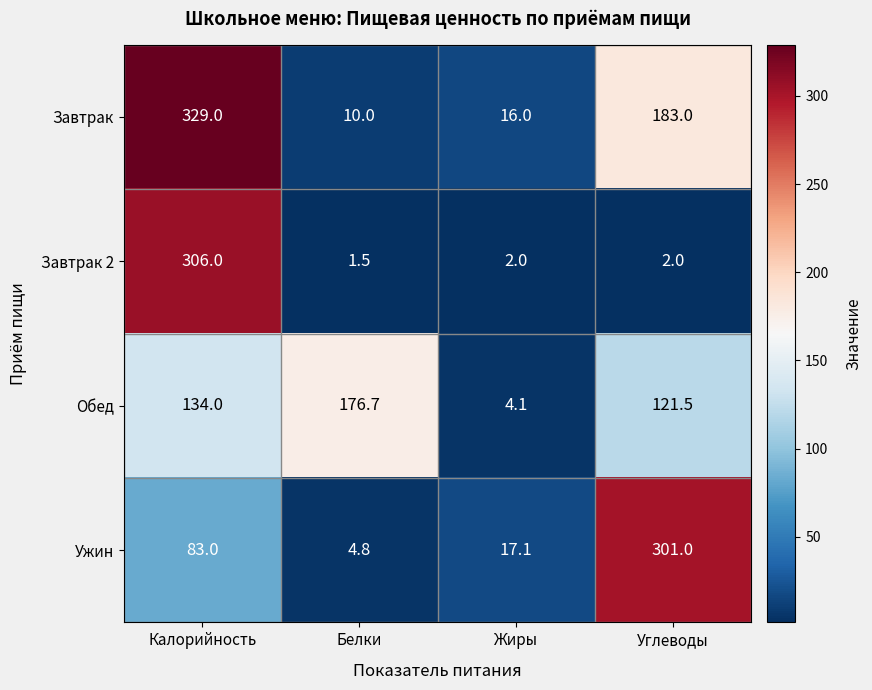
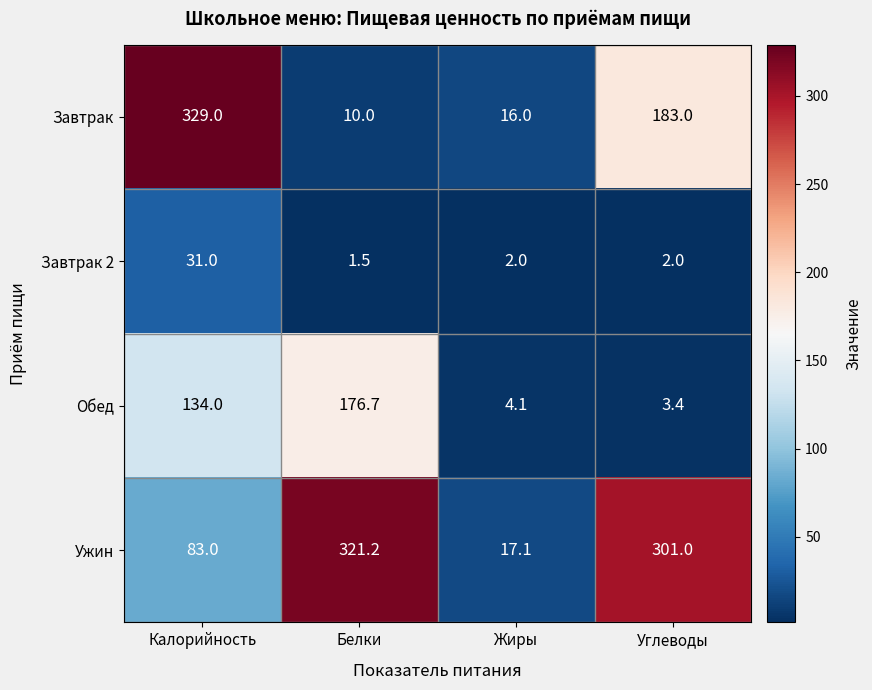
Завтрак 2, Калорийность: 306.0 -> 31.0
Обед, Углеводы: 121.5 -> 3.4
Ужин, Белки: 4.8 -> 321.2
